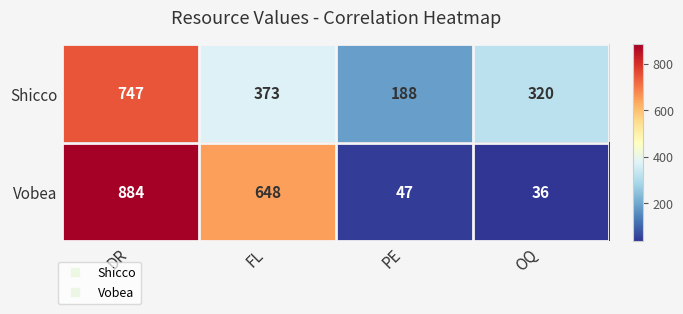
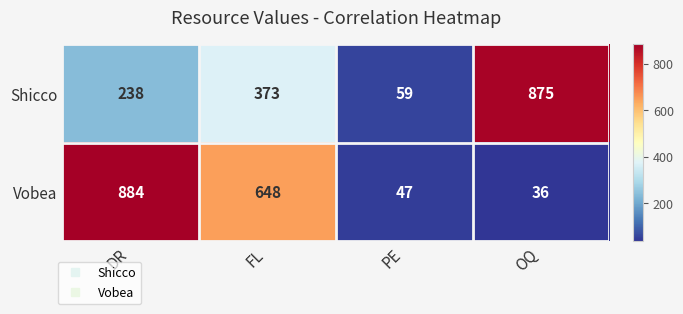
Shicco, DR: 747 -> 238
Shicco, PE: 188 -> 59
Shicco, OQ: 320 -> 875
